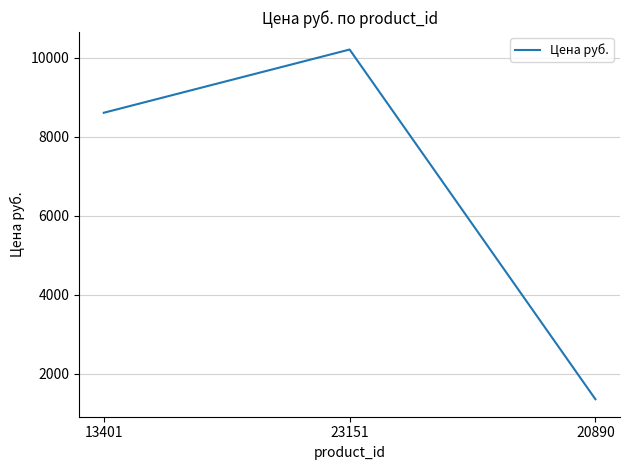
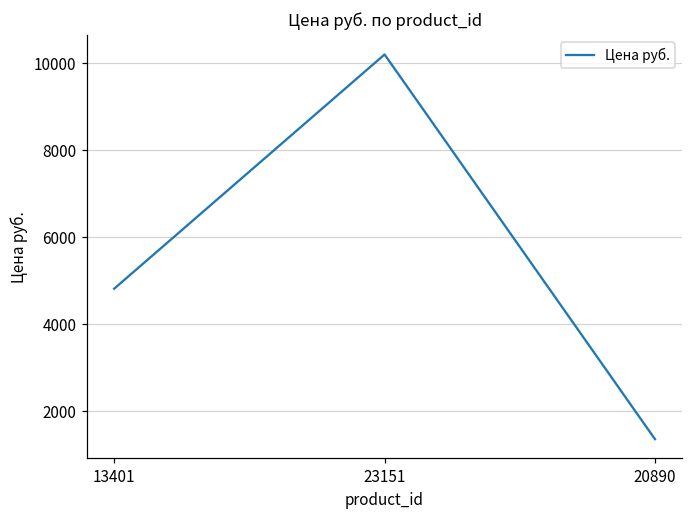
13401: 8600 -> 4800
